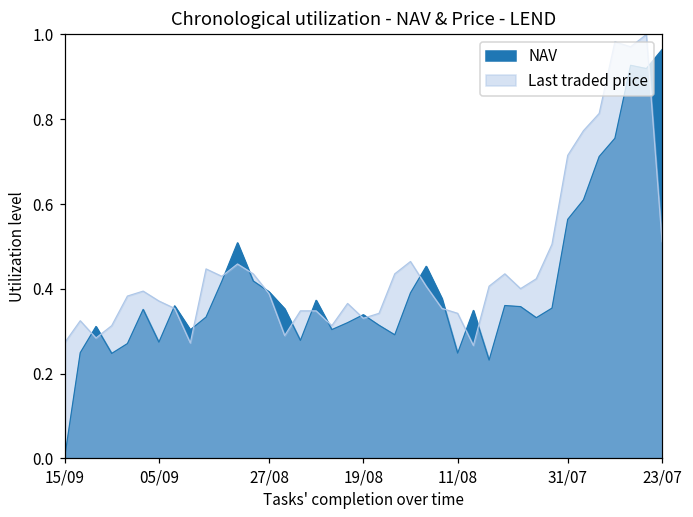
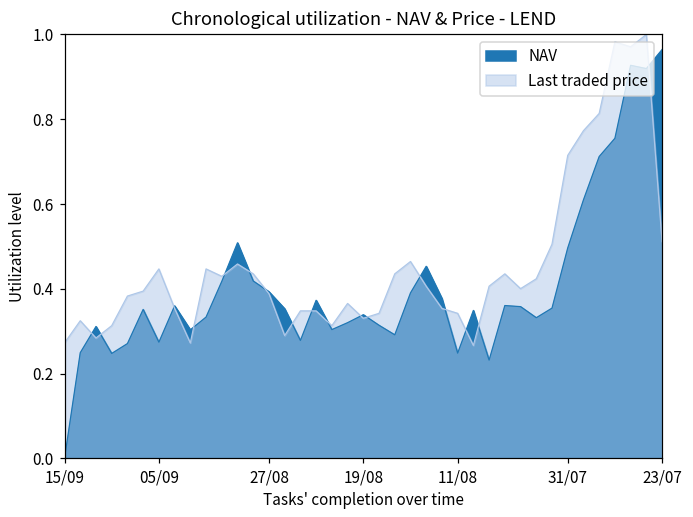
Last traded price, 05/09: 0.37 -> 0.45
NAV, 31/07: 0.56 -> 0.50
